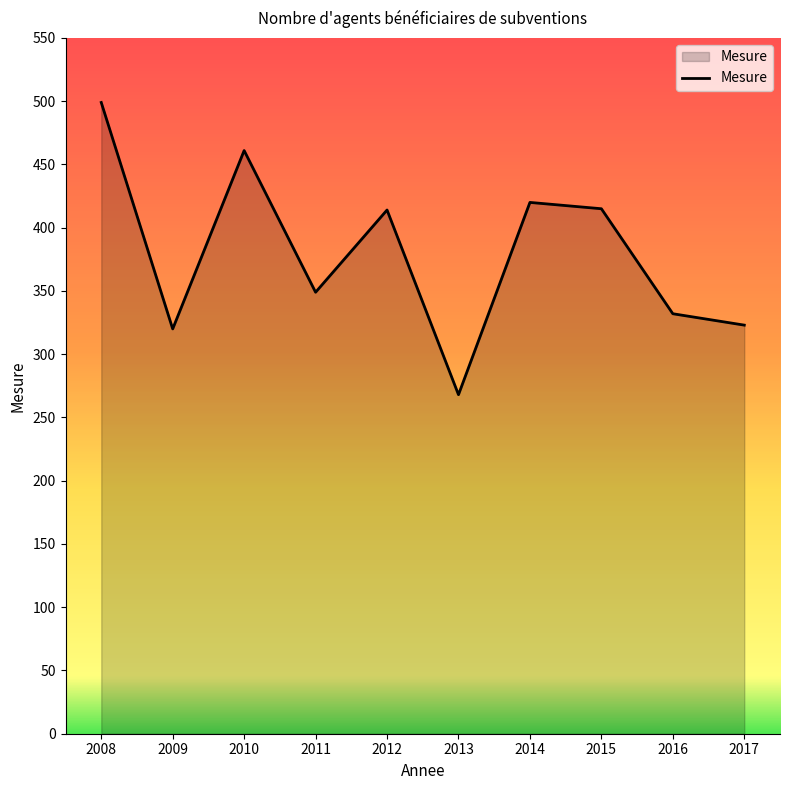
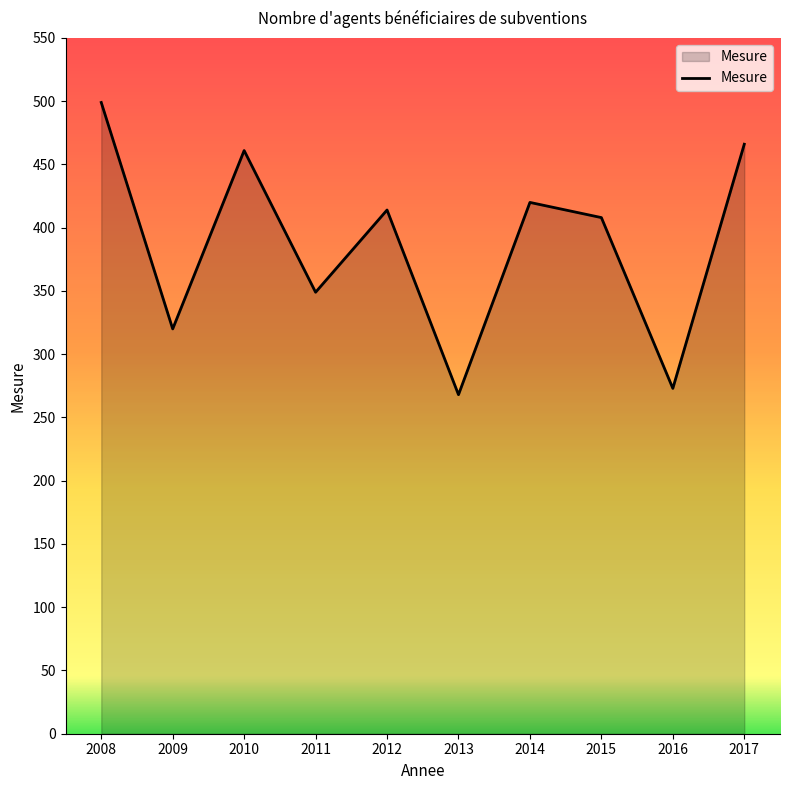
2015: 415 -> 408
2016: 332 -> 273
2017: 323 -> 466
